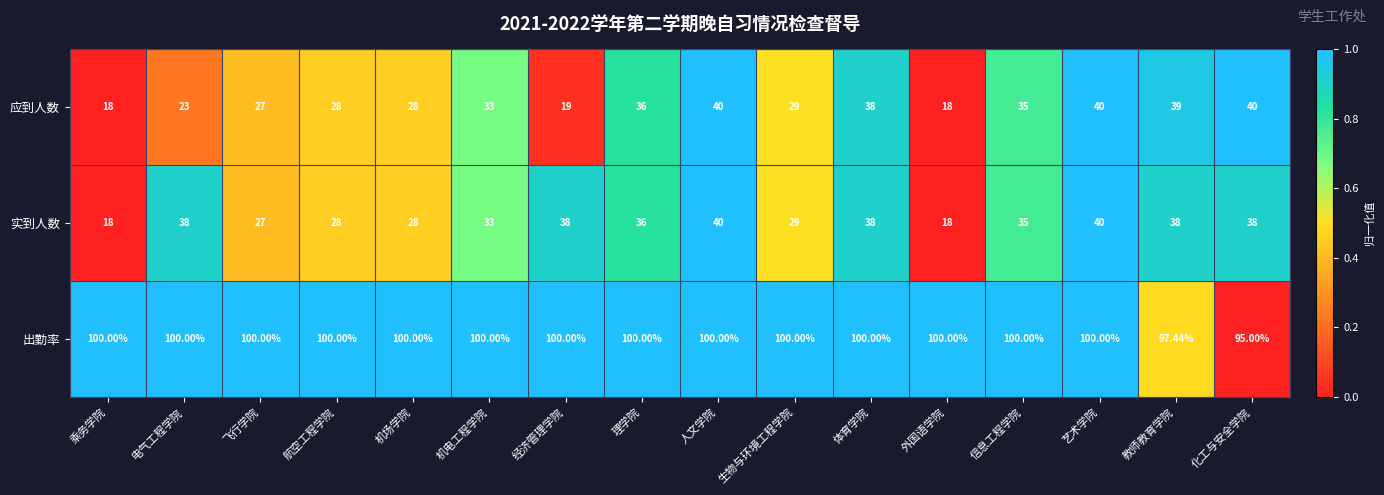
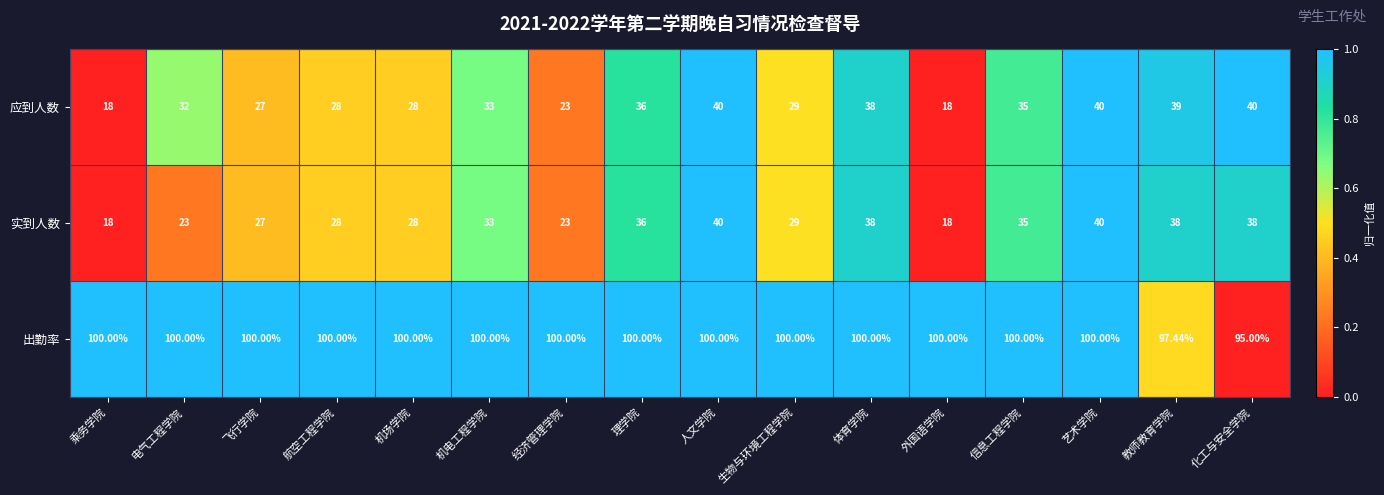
应到人数, 电气工程学院: 23 -> 32
应到人数, 经济管理学院: 19 -> 23
实到人数, 电气工程学院: 38 -> 23
实到人数, 经济管理学院: 38 -> 23
